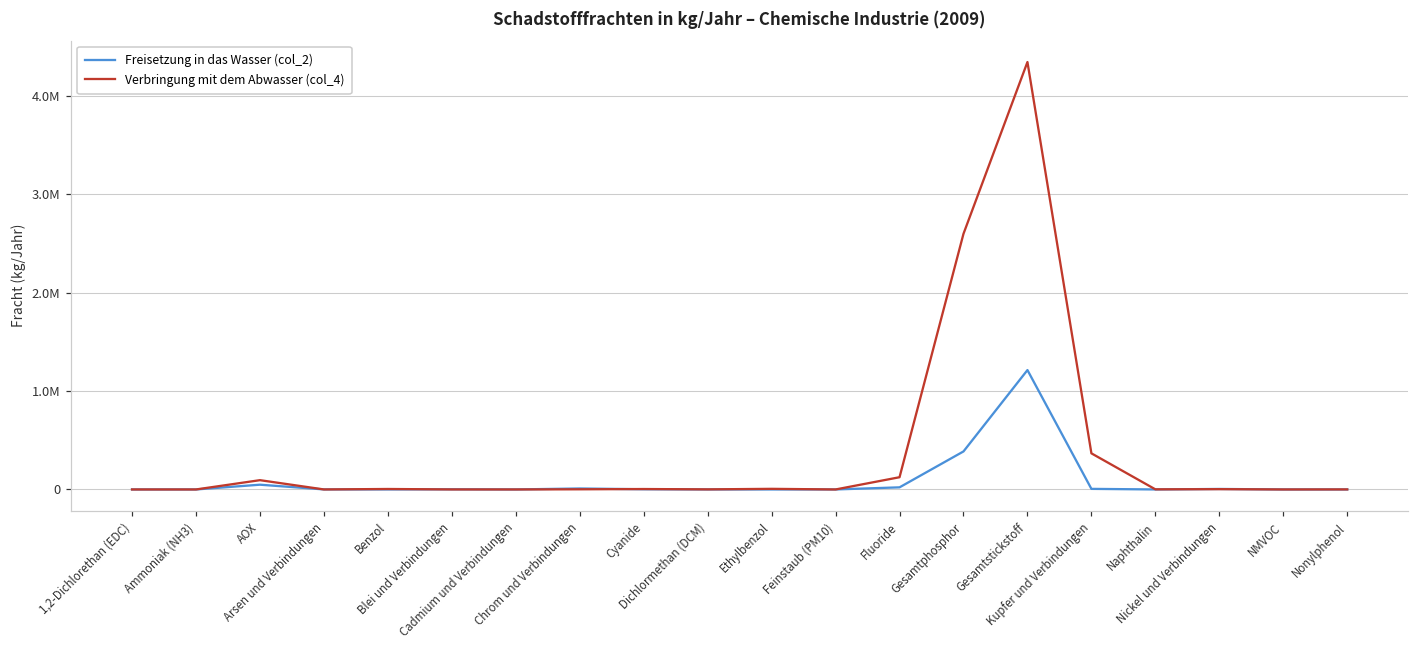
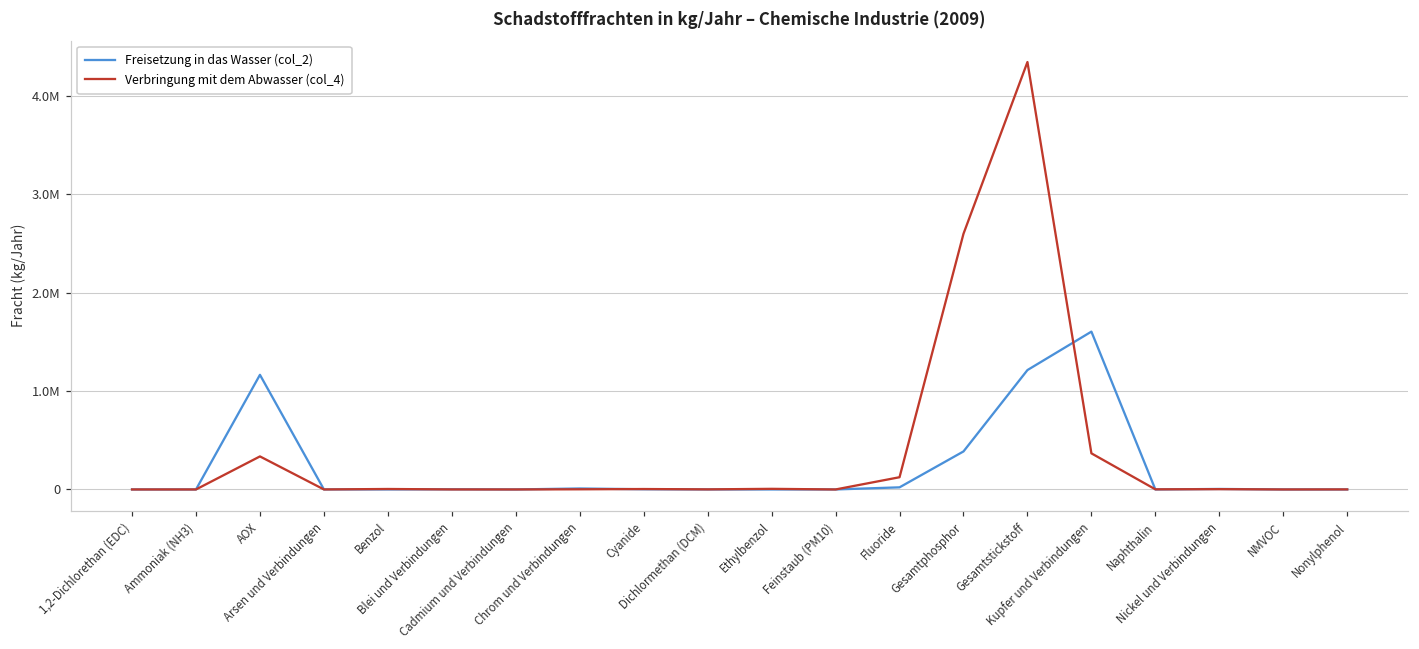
Freisetzung in das Wasser (col_2), AOX: 0 -> 1200000
Verbringung mit dem Abwasser (col_4), AOX: 100000 -> 300000
Freisetzung in das Wasser (col_2), Kupfer und Verbindungen: 0 -> 1600000
